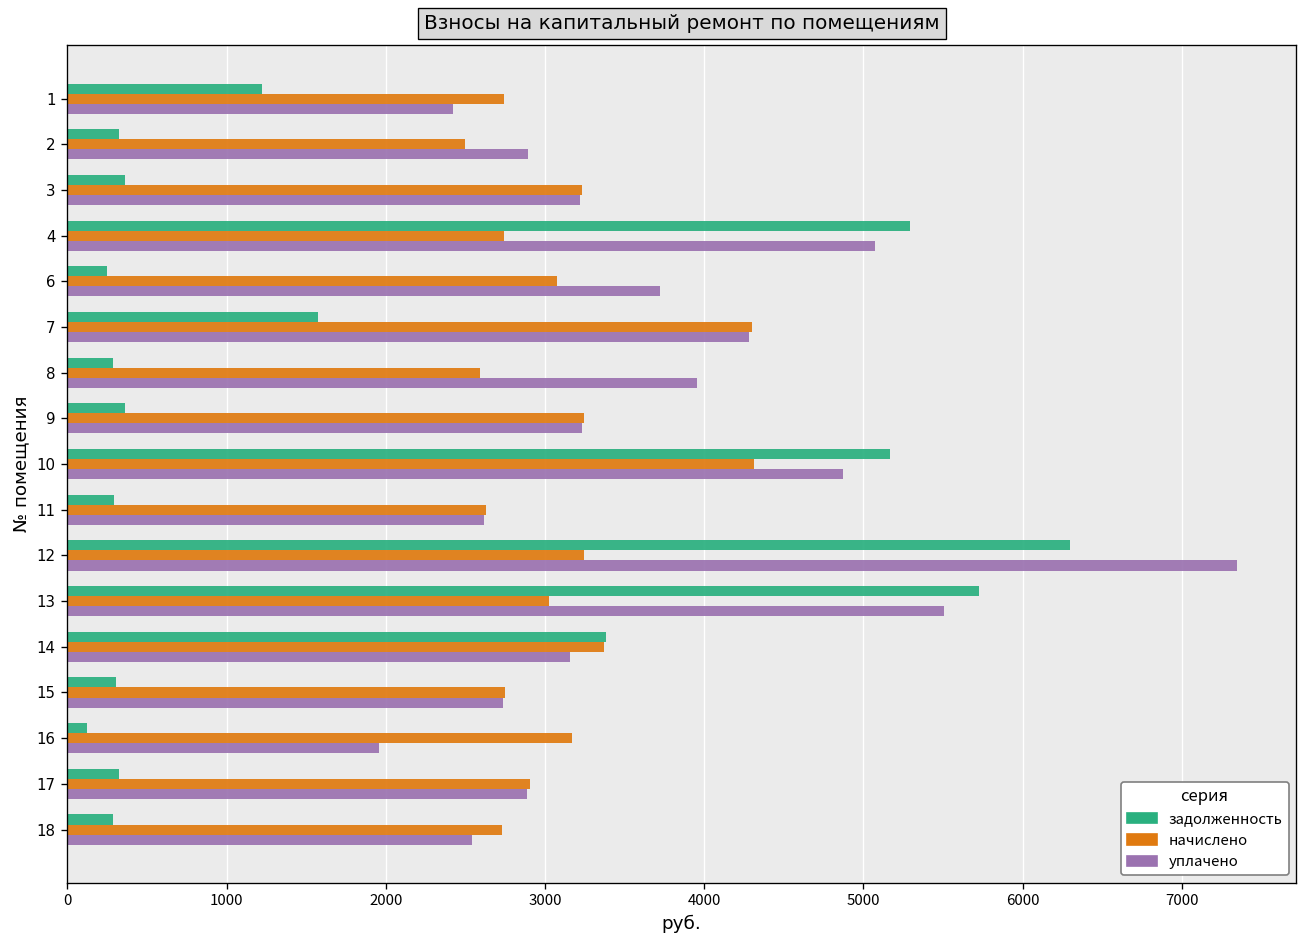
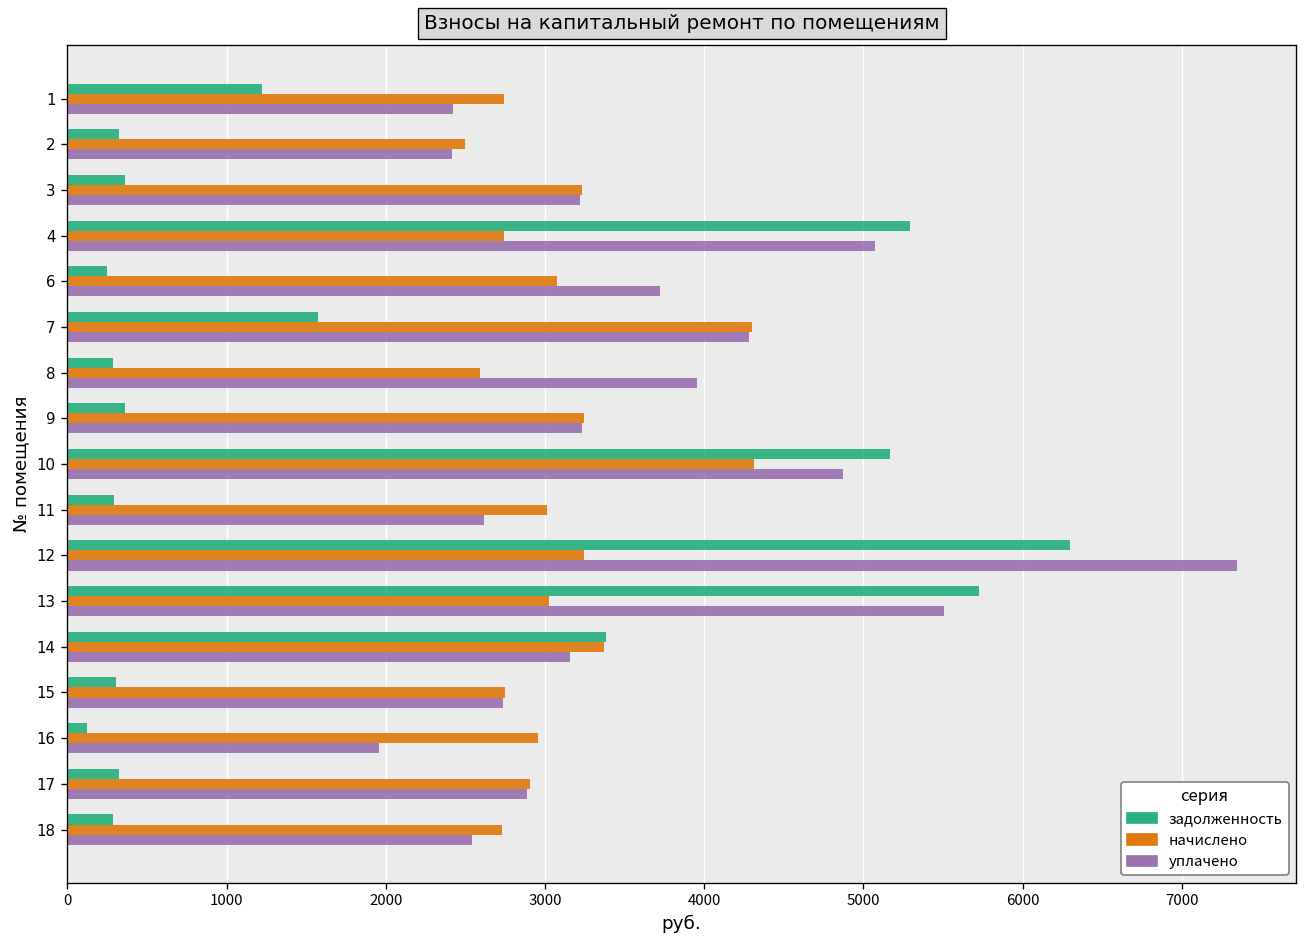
уплачено, 2: 2900 -> 2420
начислено, 11: 2630 -> 3010
начислено, 16: 3170 -> 2950
